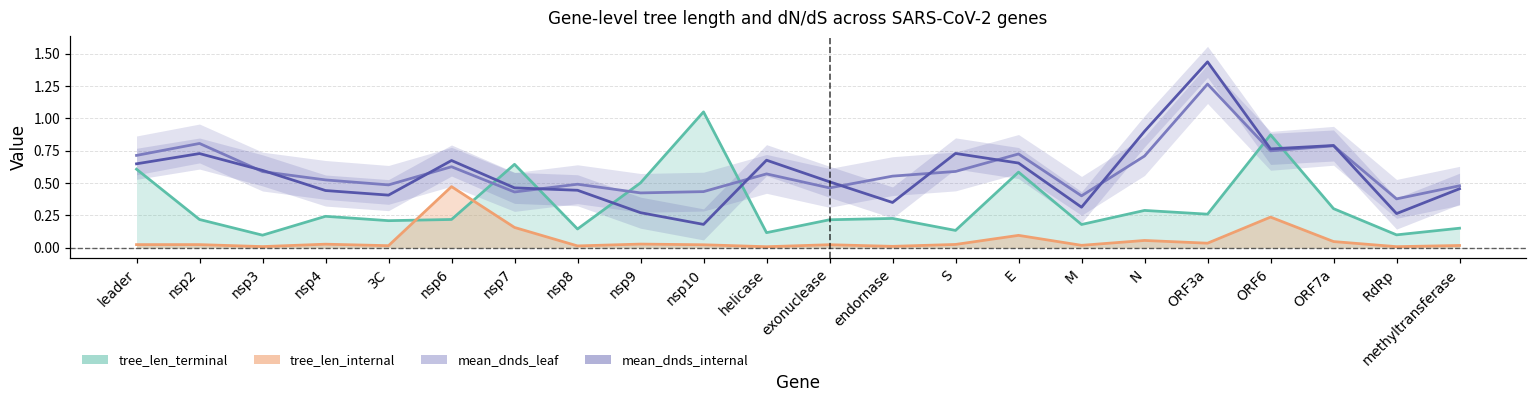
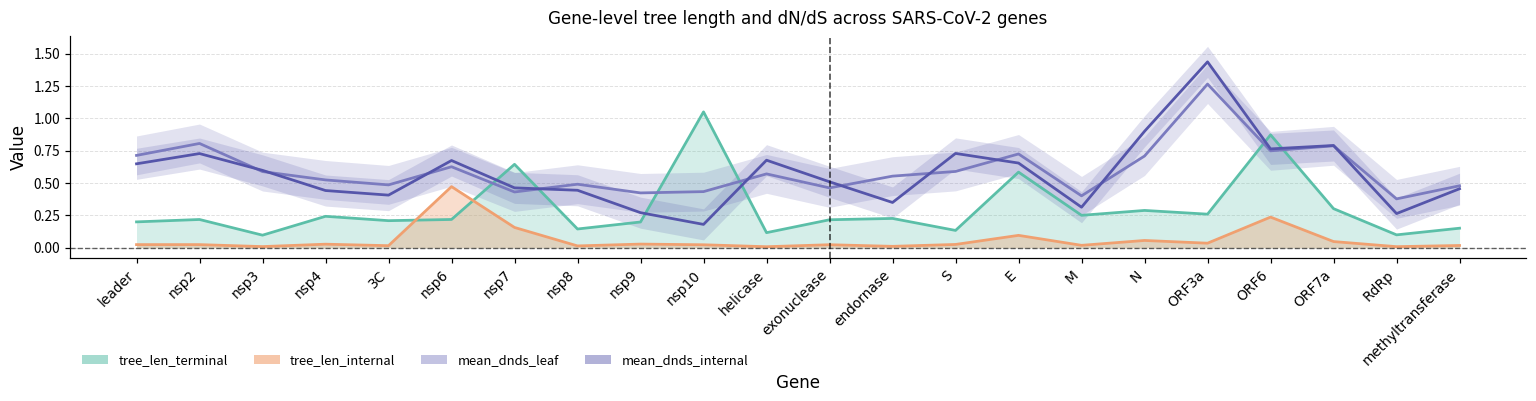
tree_len_terminal, leader: 0.61 -> 0.20
tree_len_terminal, nsp9: 0.50 -> 0.20
tree_len_terminal, M: 0.18 -> 0.25
